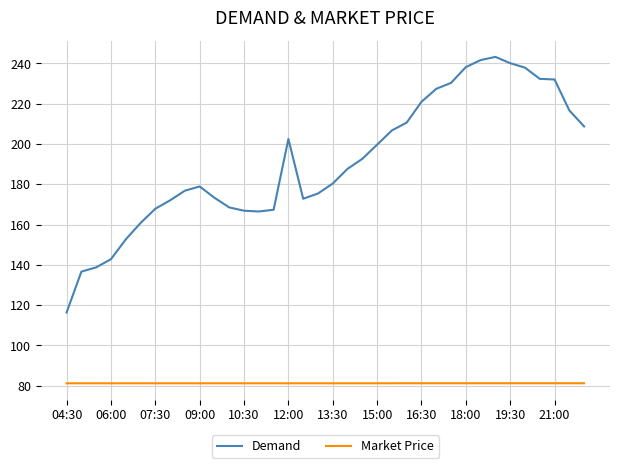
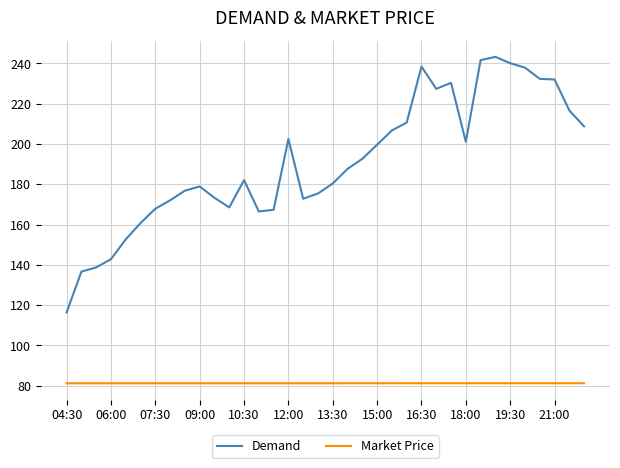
Demand, 10:30: 167 -> 182
Demand, 16:30: 221 -> 238
Demand, 18:00: 238 -> 201
